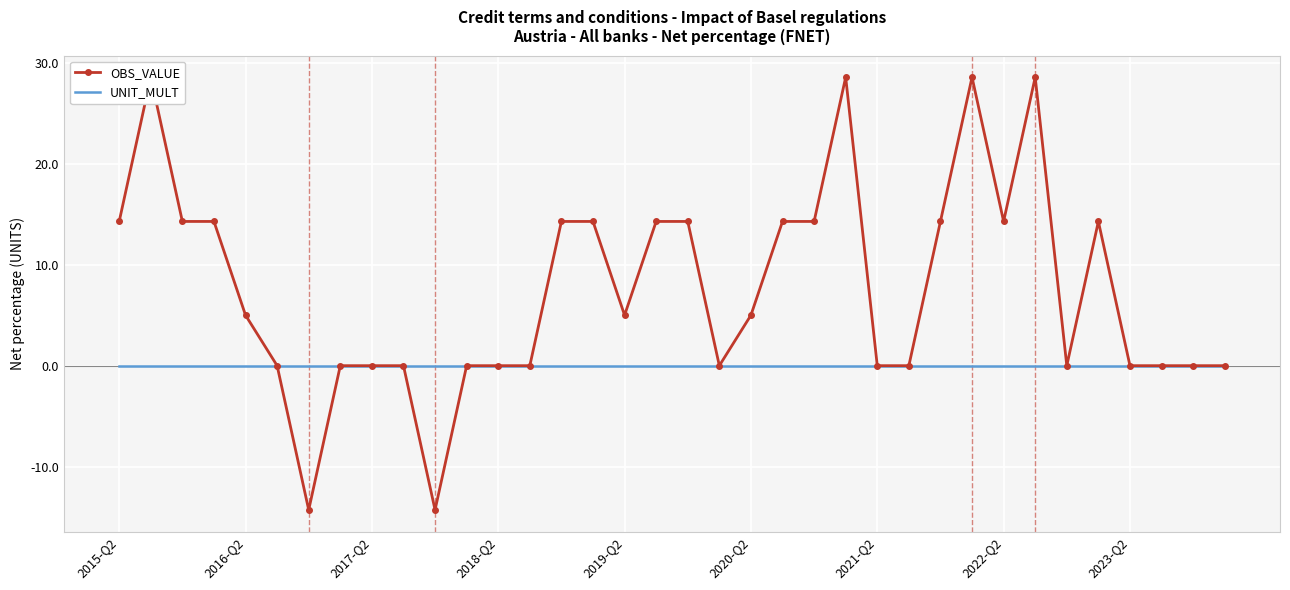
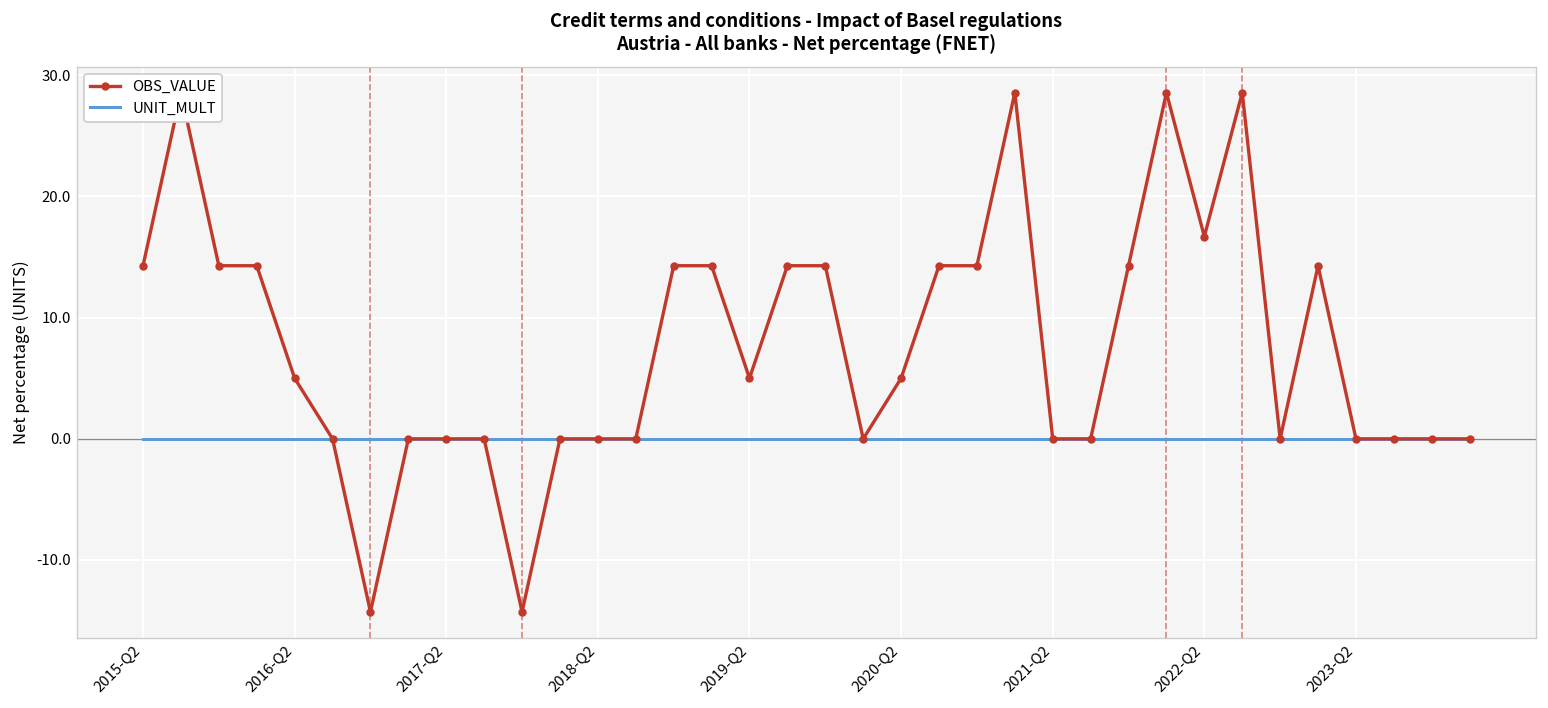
OBS_VALUE, 2022-Q2: 14.3 -> 16.7
